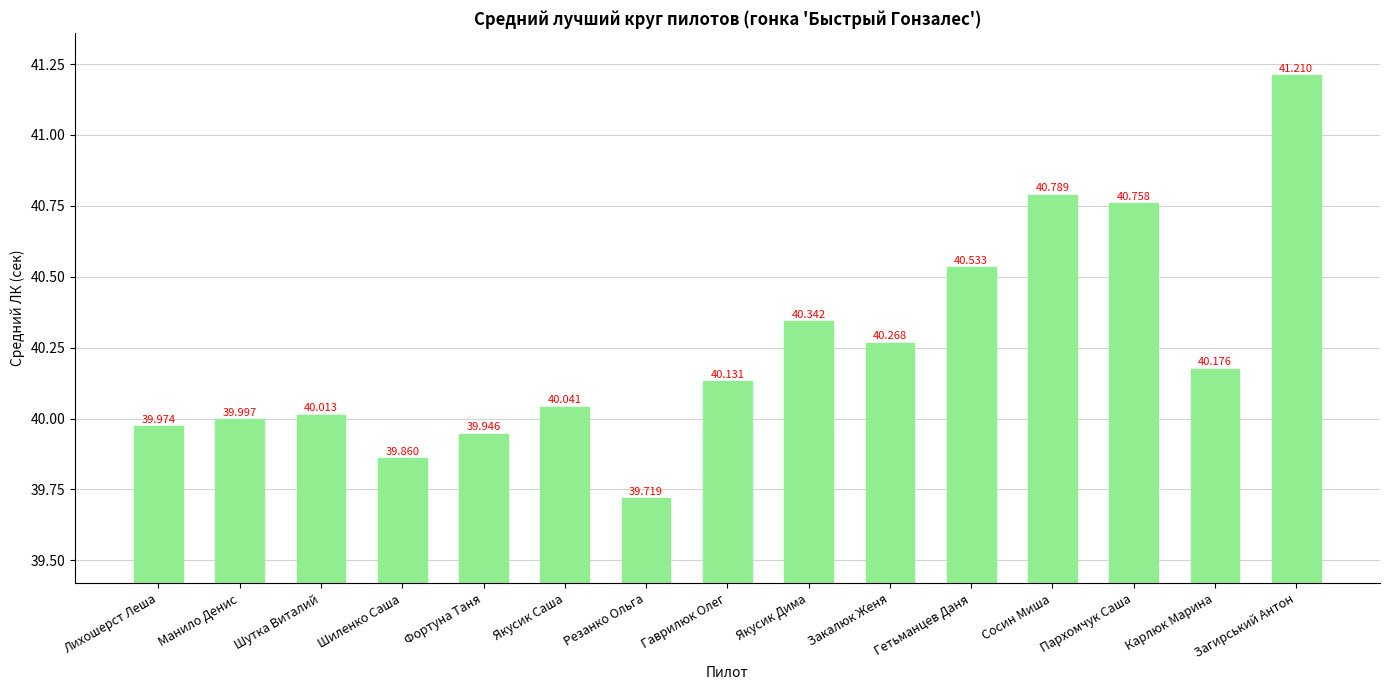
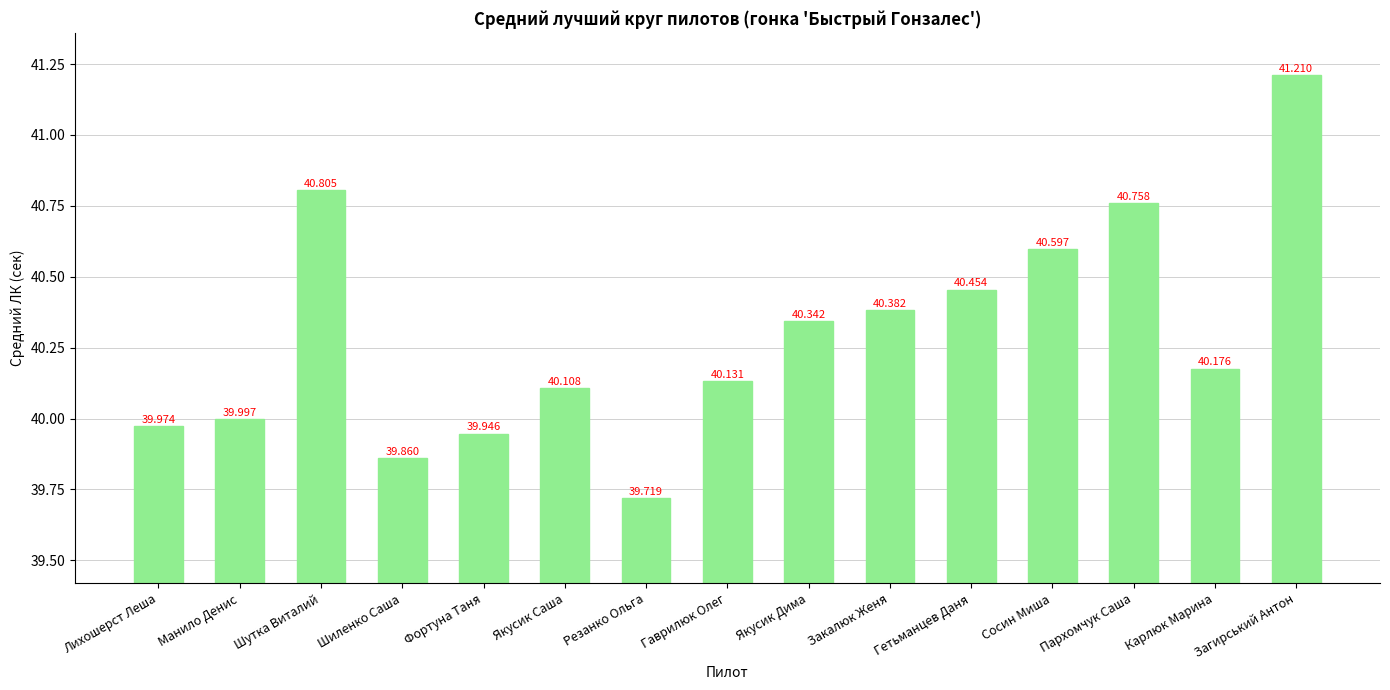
Шутка Виталий: 40.013 -> 40.805
Якусик Саша: 40.041 -> 40.108
Закалюк Женя: 40.268 -> 40.382
Гетьманцев Даня: 40.533 -> 40.454
Сосин Миша: 40.789 -> 40.597
